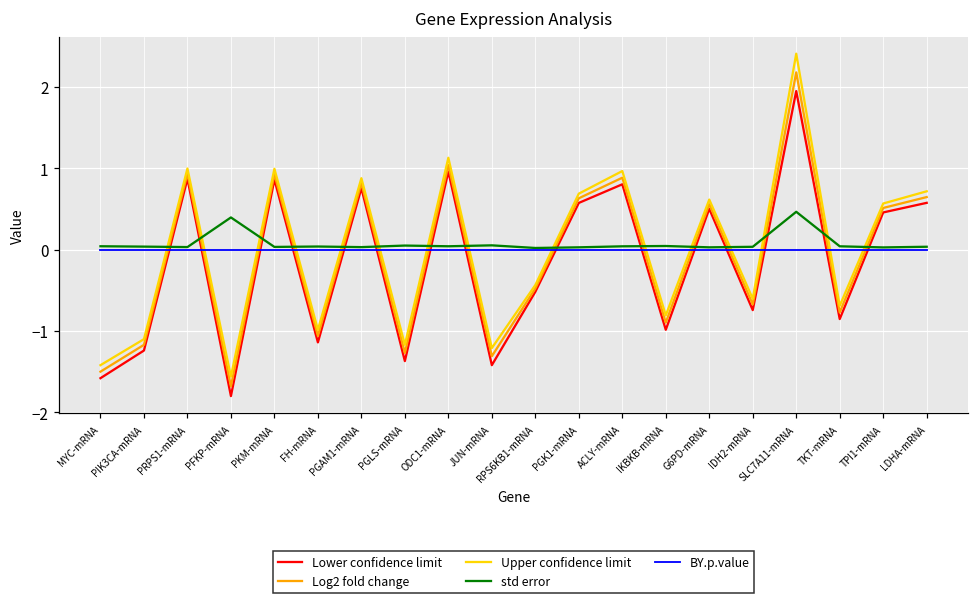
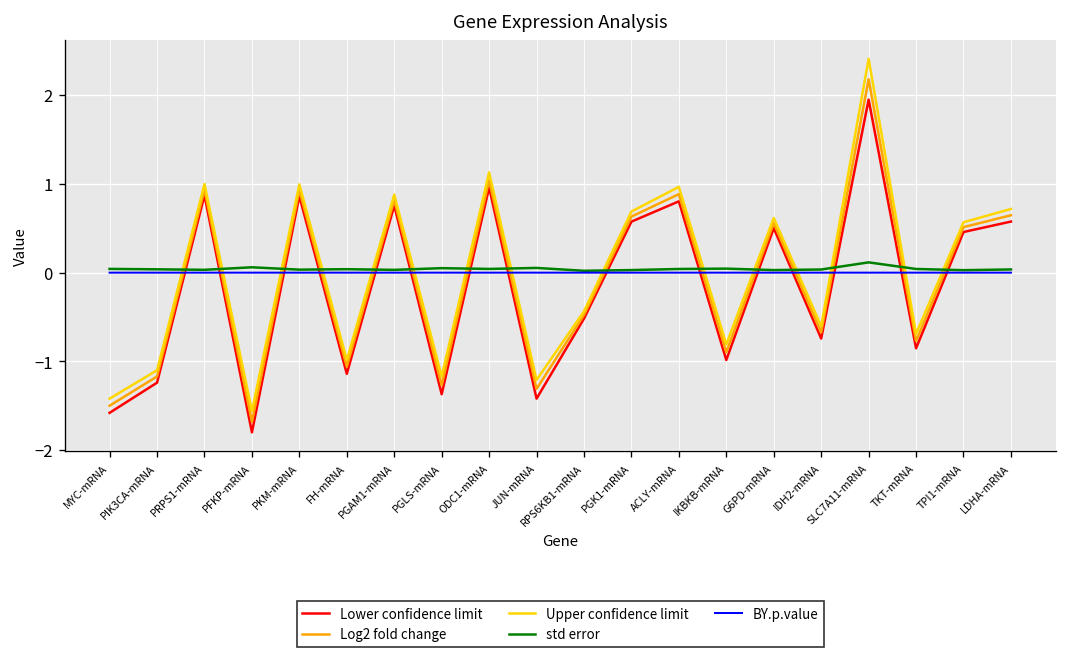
std error, PFKP-mRNA: 0.4 -> 0.1
std error, SLC7A11-mRNA: 0.5 -> 0.1
